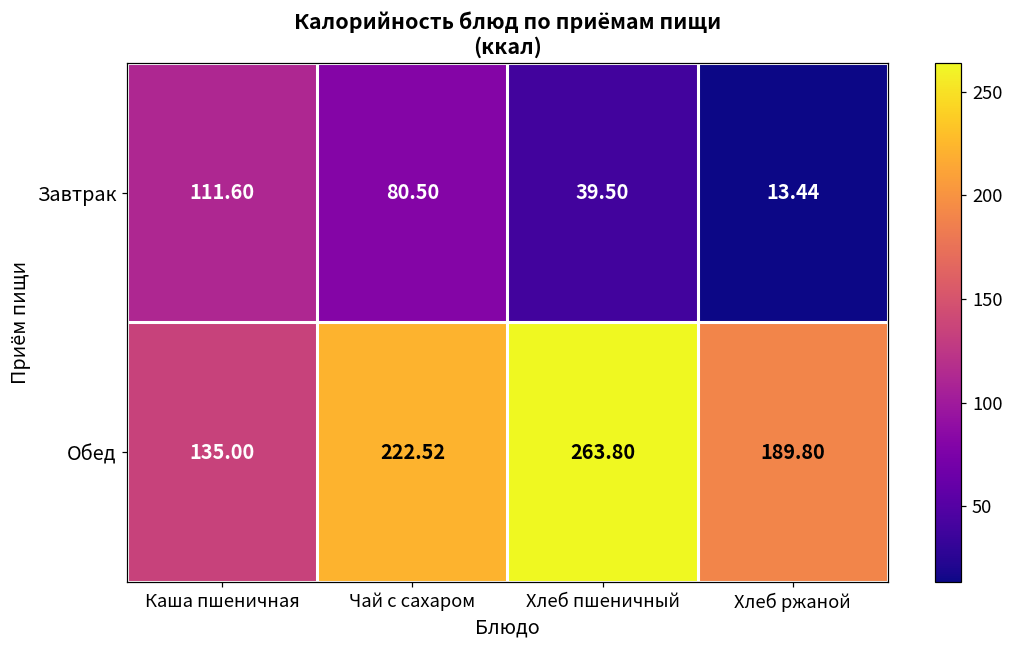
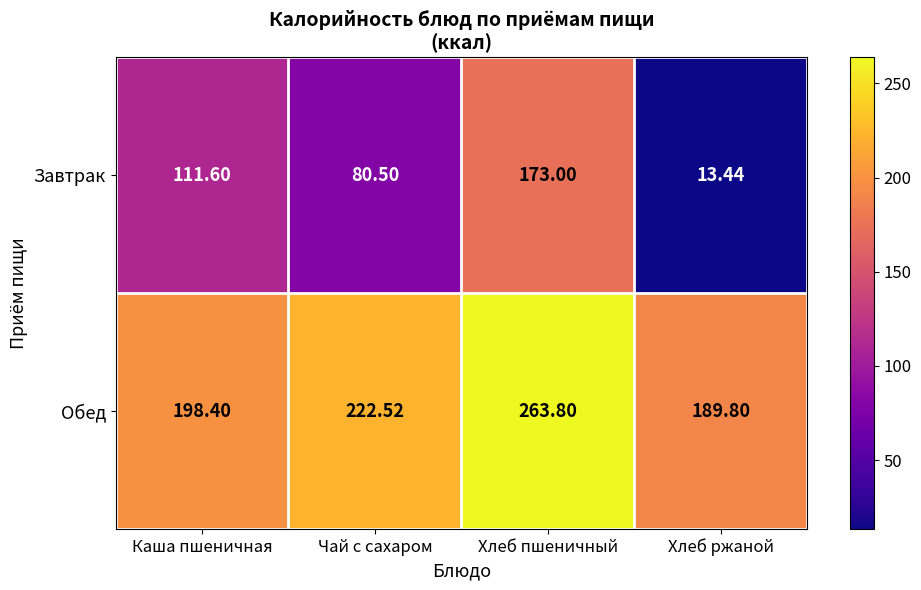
Завтрак, Хлеб пшеничный: 39.50 -> 173.00
Обед, Каша пшеничная: 135.00 -> 198.40
